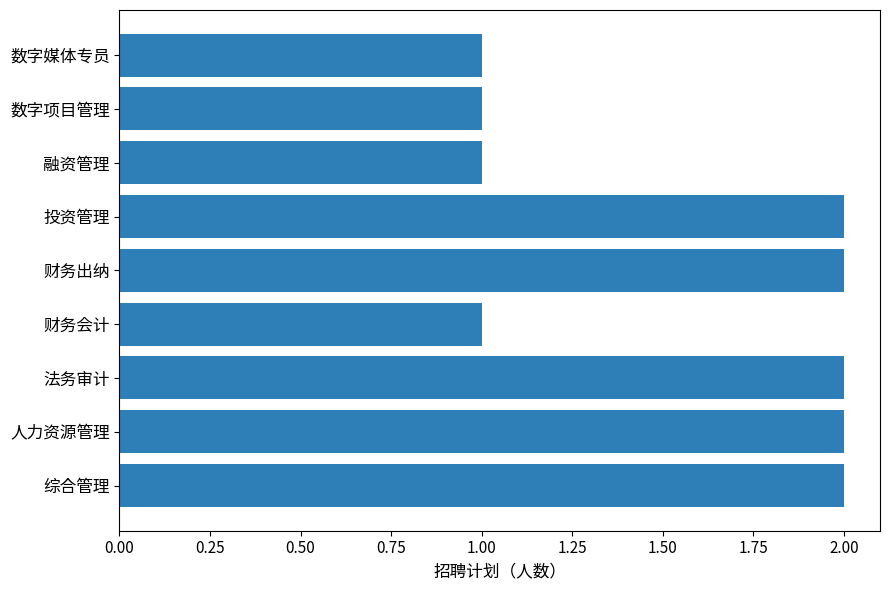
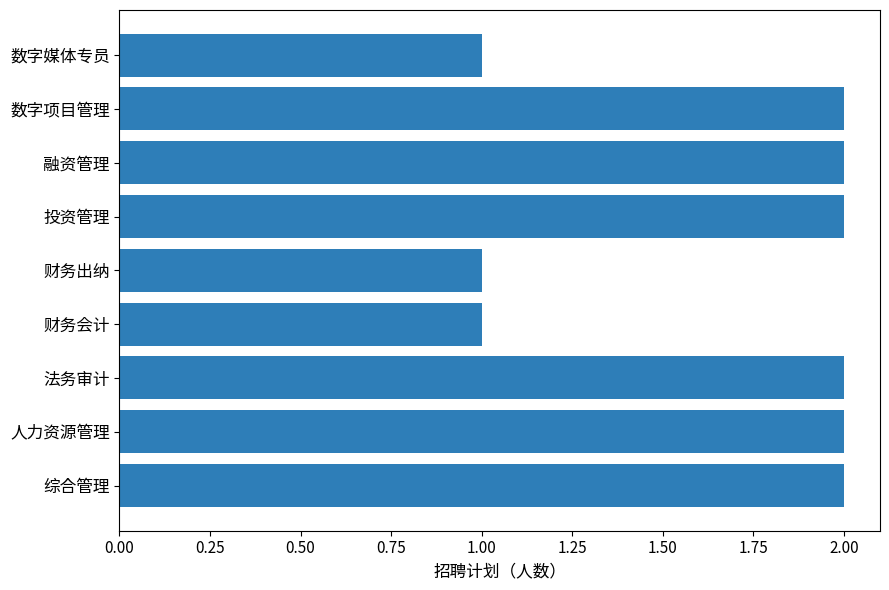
数字项目管理: 1 -> 2
融资管理: 1 -> 2
财务出纳: 2 -> 1
